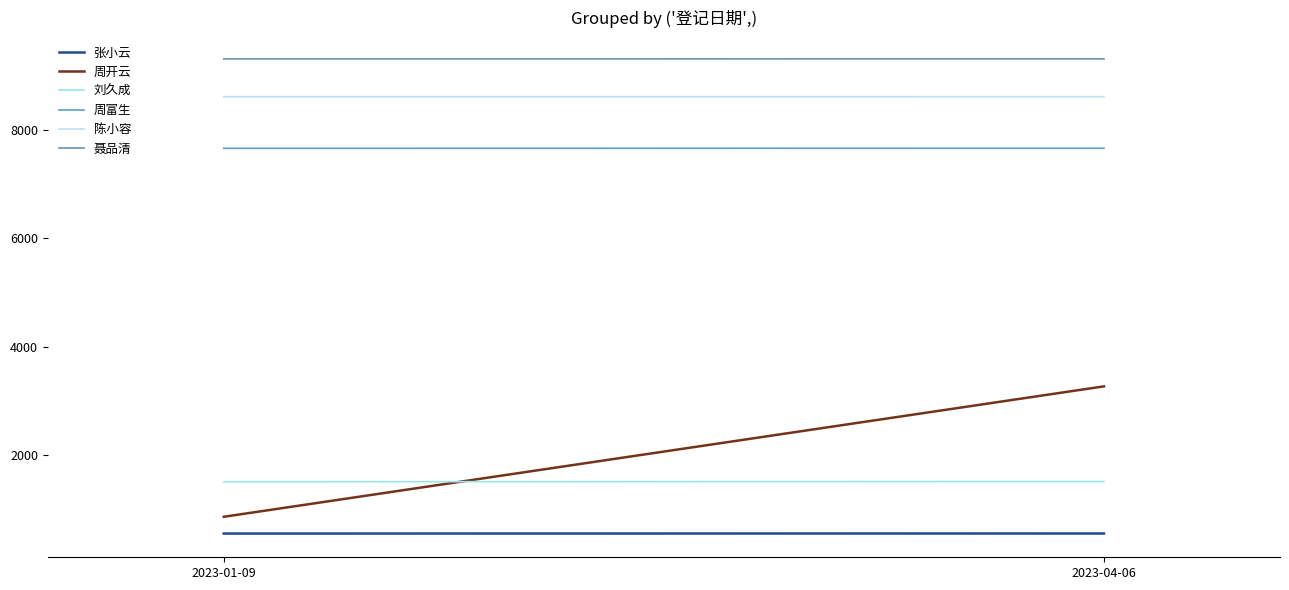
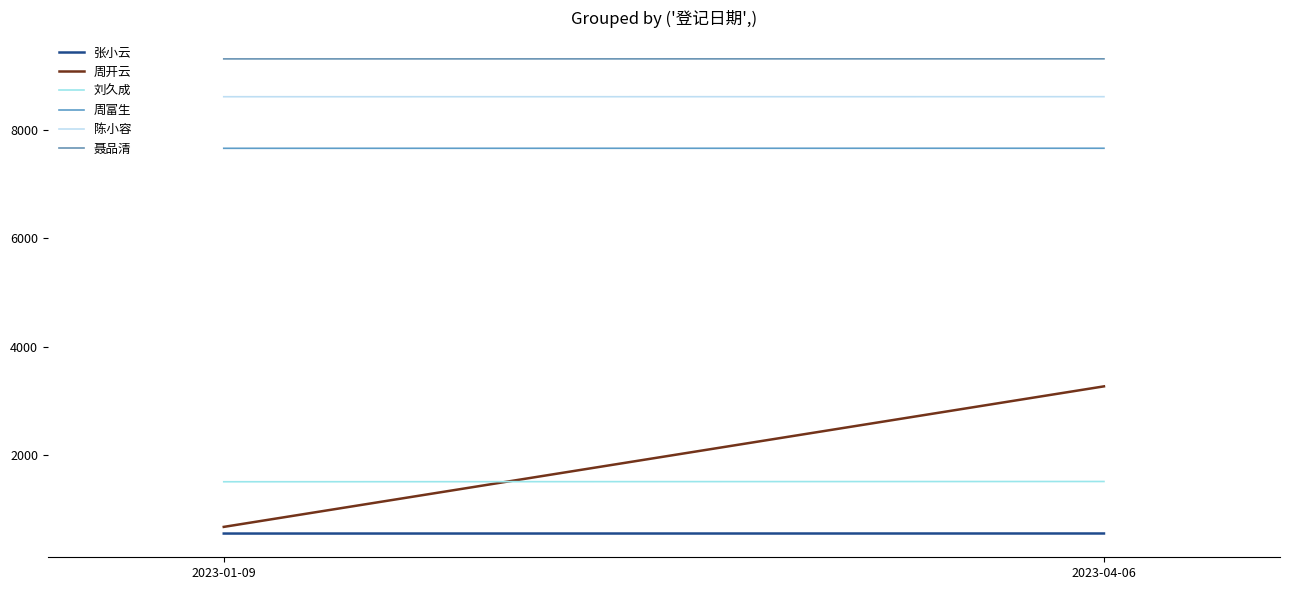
周开云, 2023-01-09: 900 -> 700
